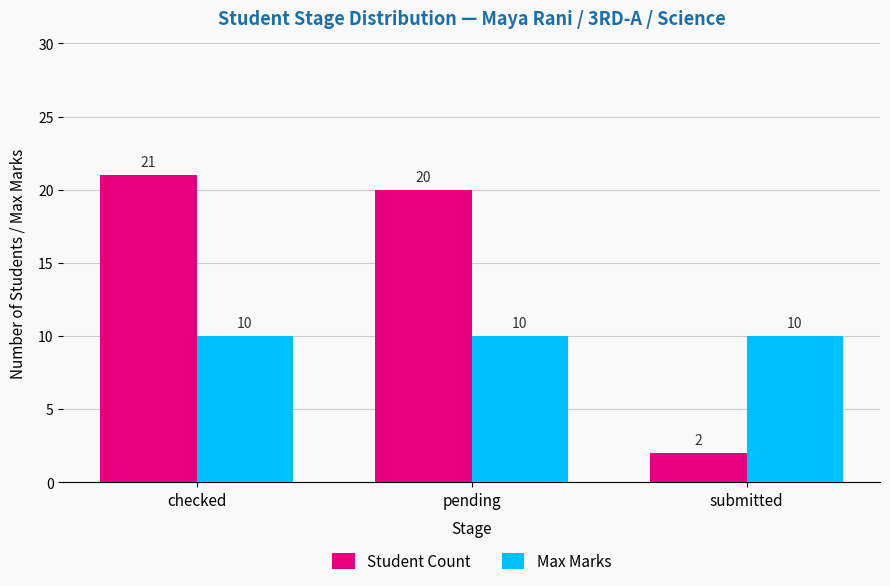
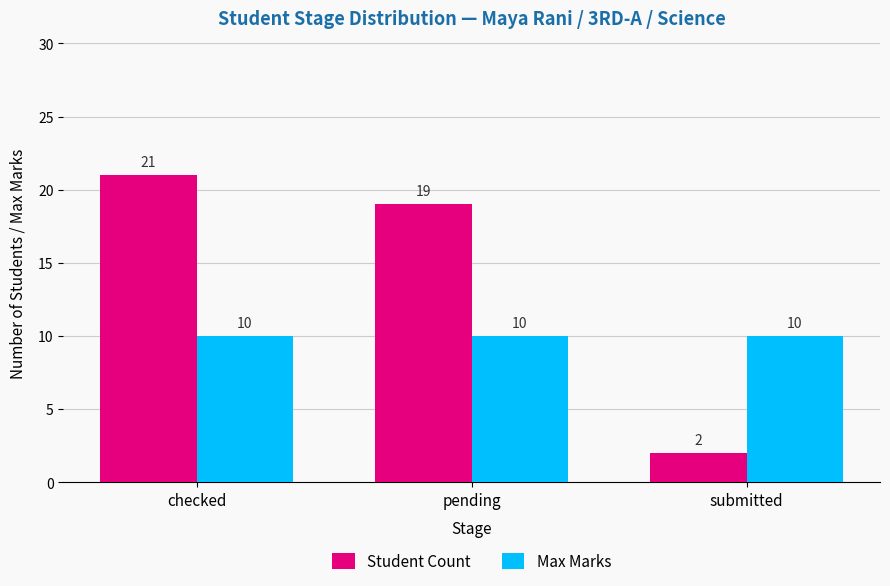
Student Count, pending: 20 -> 19
